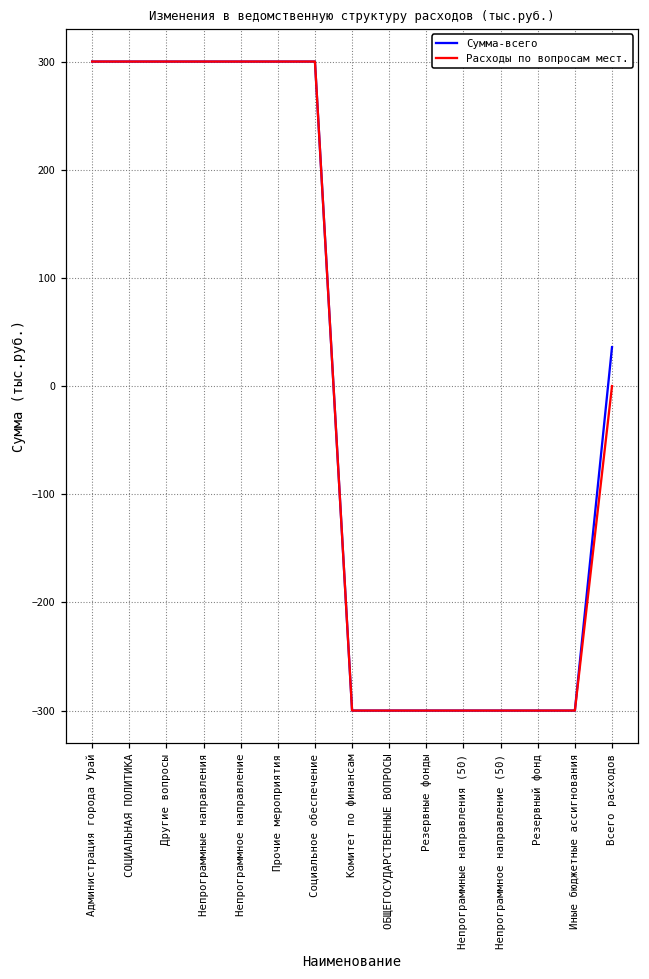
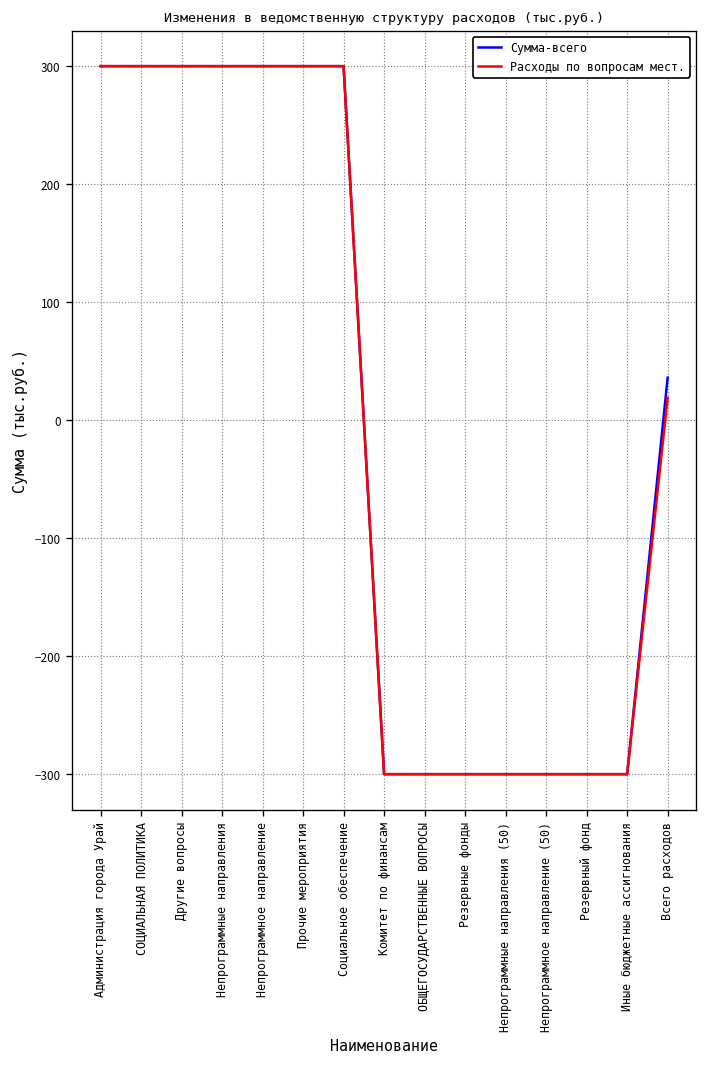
Расходы по вопросам мест., Всего расходов: 0 -> 20
